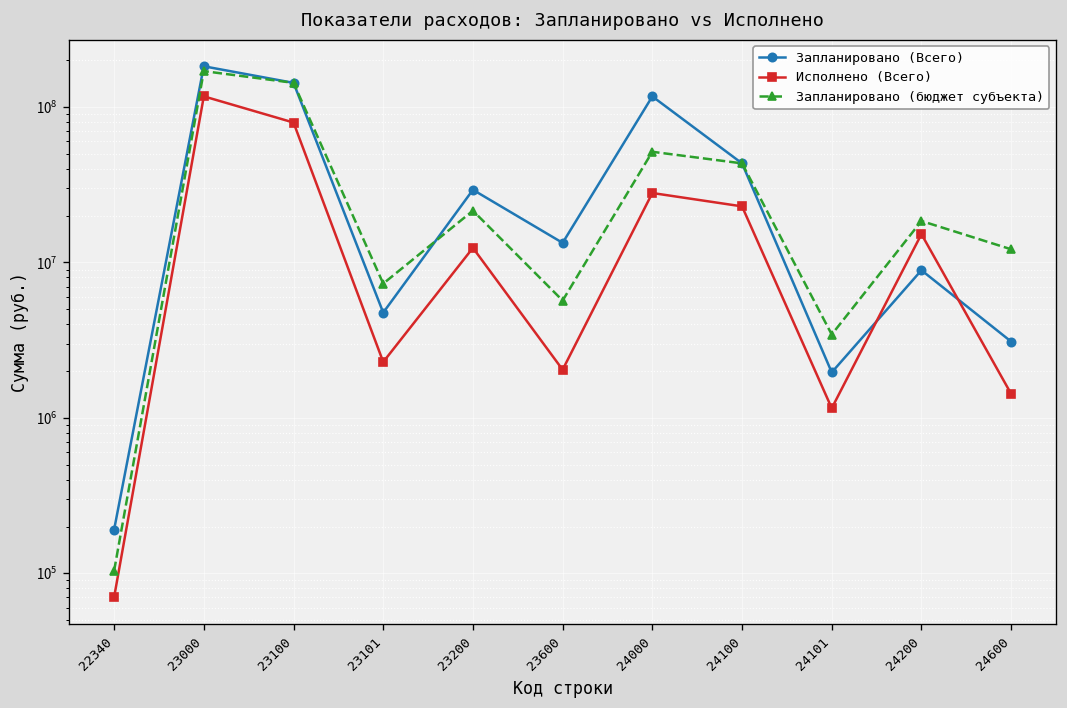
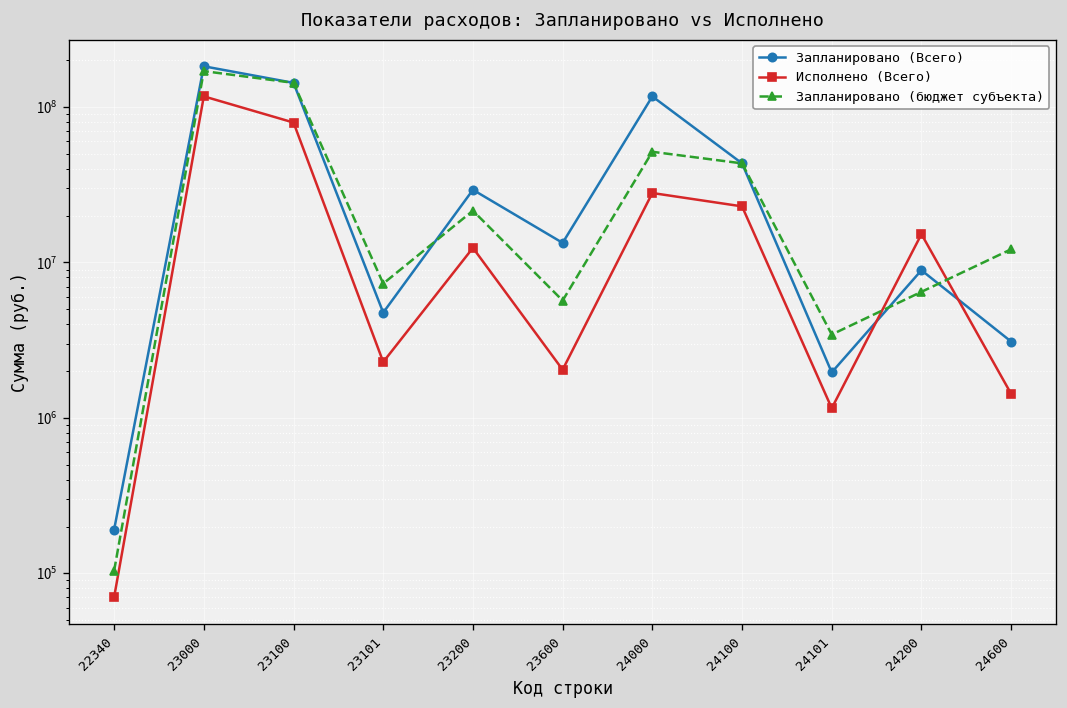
Запланировано (бюджет субъекта), 24200: 18000000 -> 6000000
